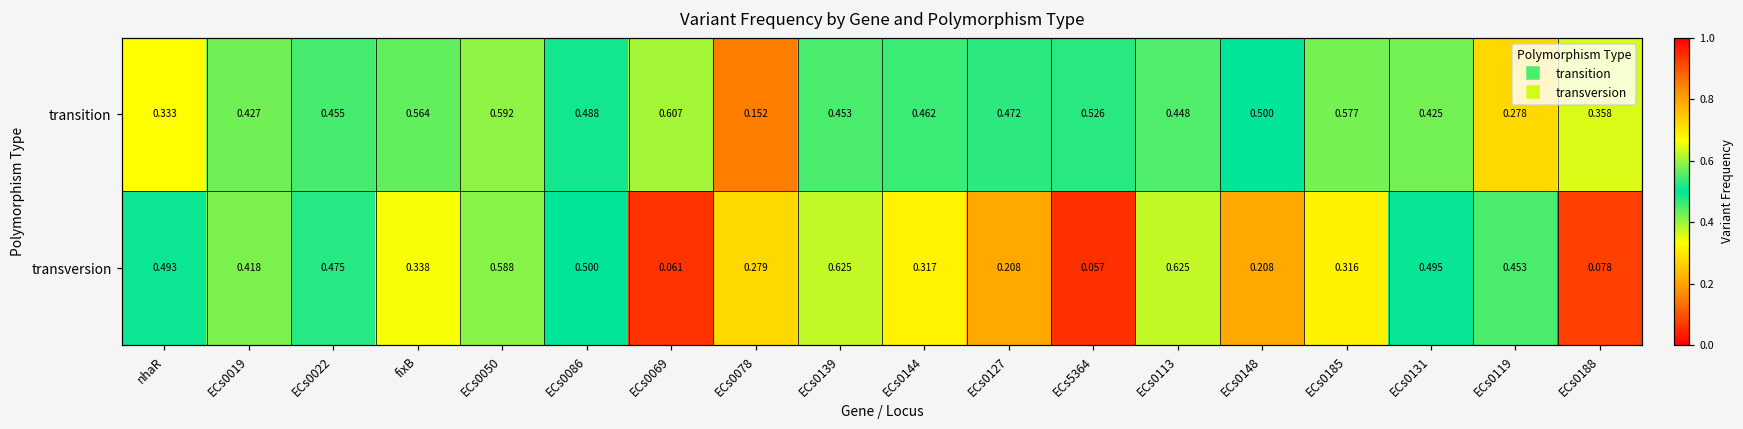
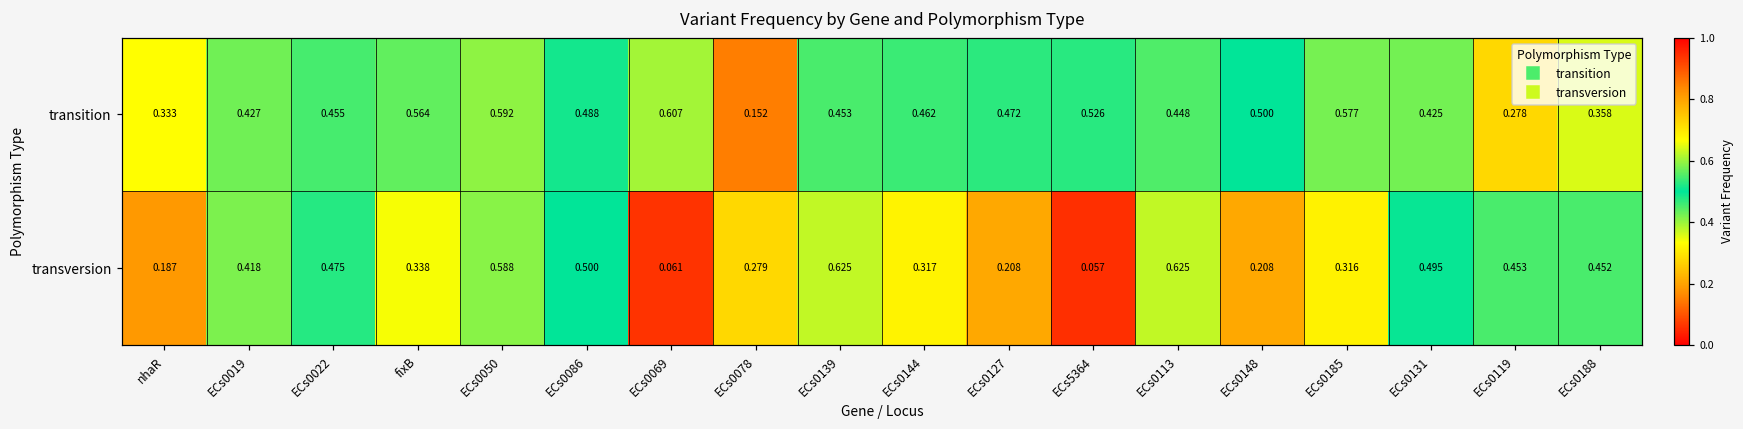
transversion, nhaR: 0.493 -> 0.187
transversion, ECs0188: 0.078 -> 0.452
